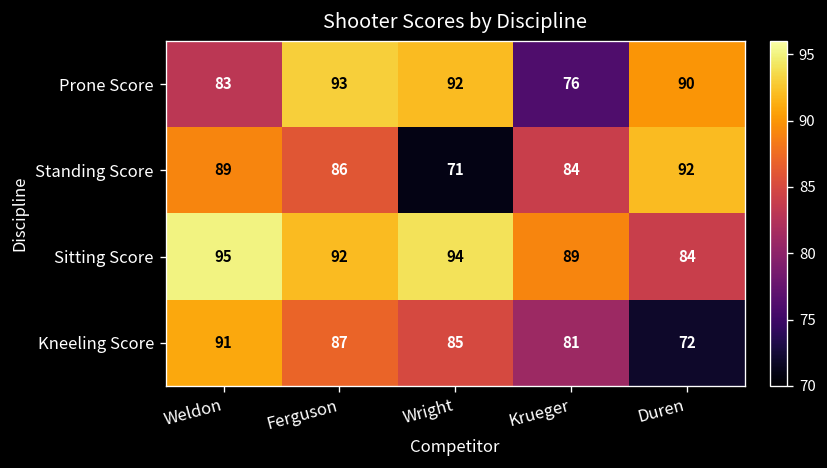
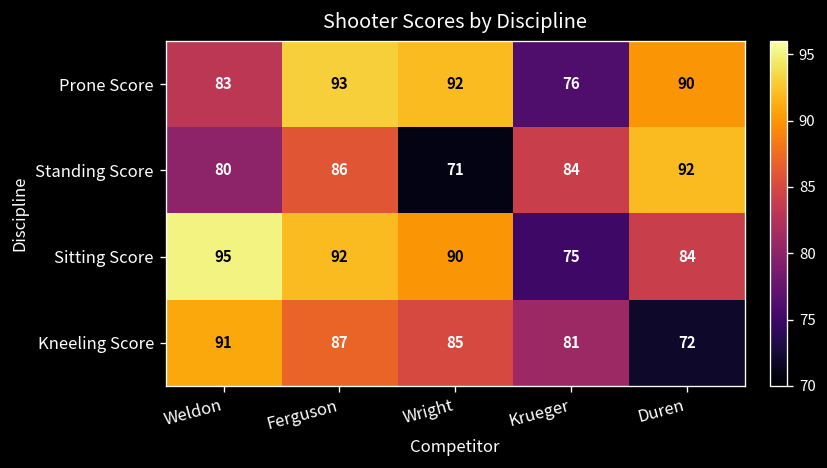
Standing Score, Weldon: 89 -> 80
Sitting Score, Wright: 94 -> 90
Sitting Score, Krueger: 89 -> 75
